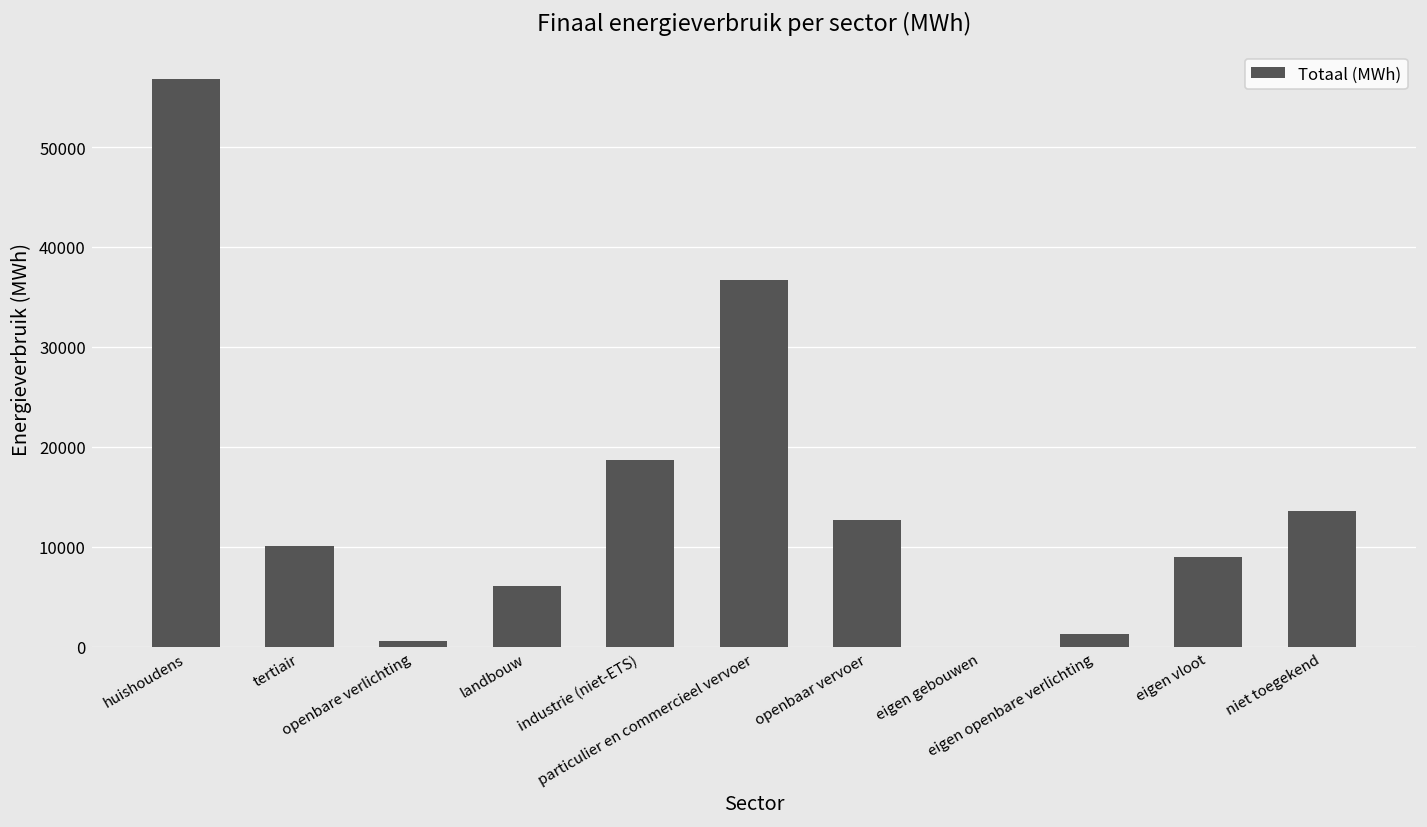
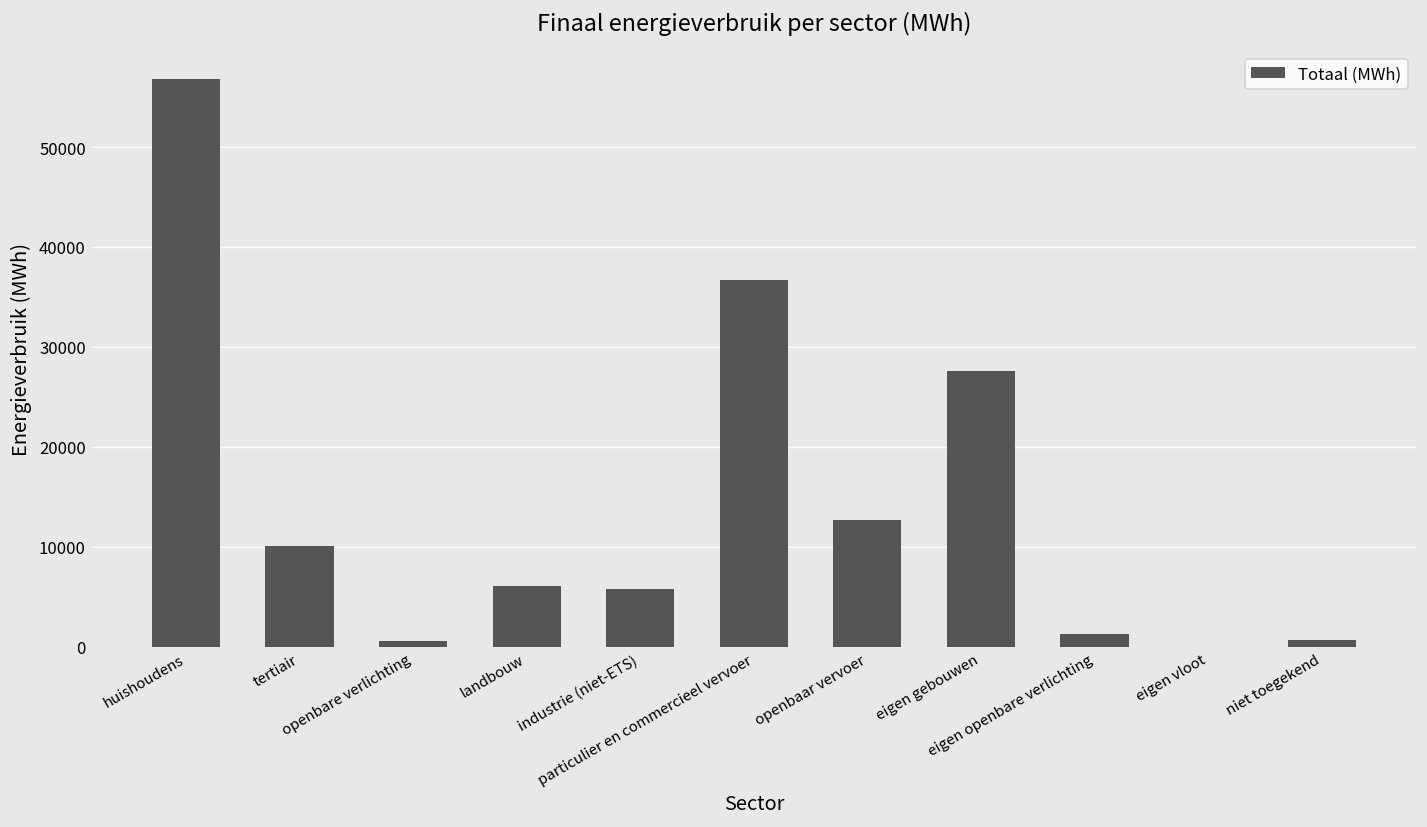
industrie (niet-ETS): 19000 -> 6000
eigen gebouwen: 0 -> 28000
eigen vloot: 9000 -> 0
niet toegekend: 14000 -> 1000
